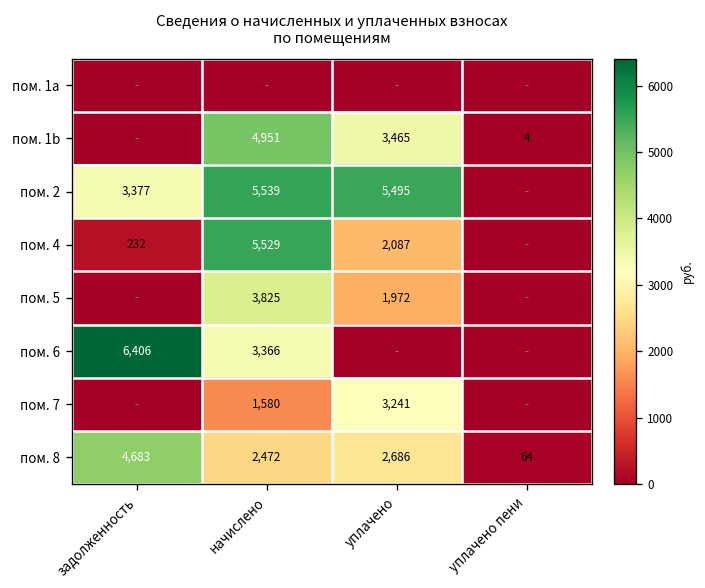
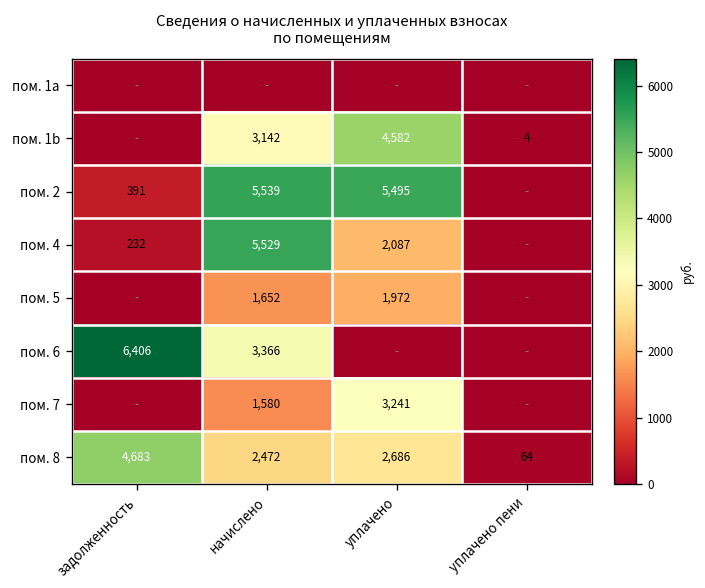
пом. 1b, начислено: 4,951 -> 3,142
пом. 1b, уплачено: 3,465 -> 4,582
пом. 2, задолженность: 3,377 -> 391
пом. 5, начислено: 3,825 -> 1,652
